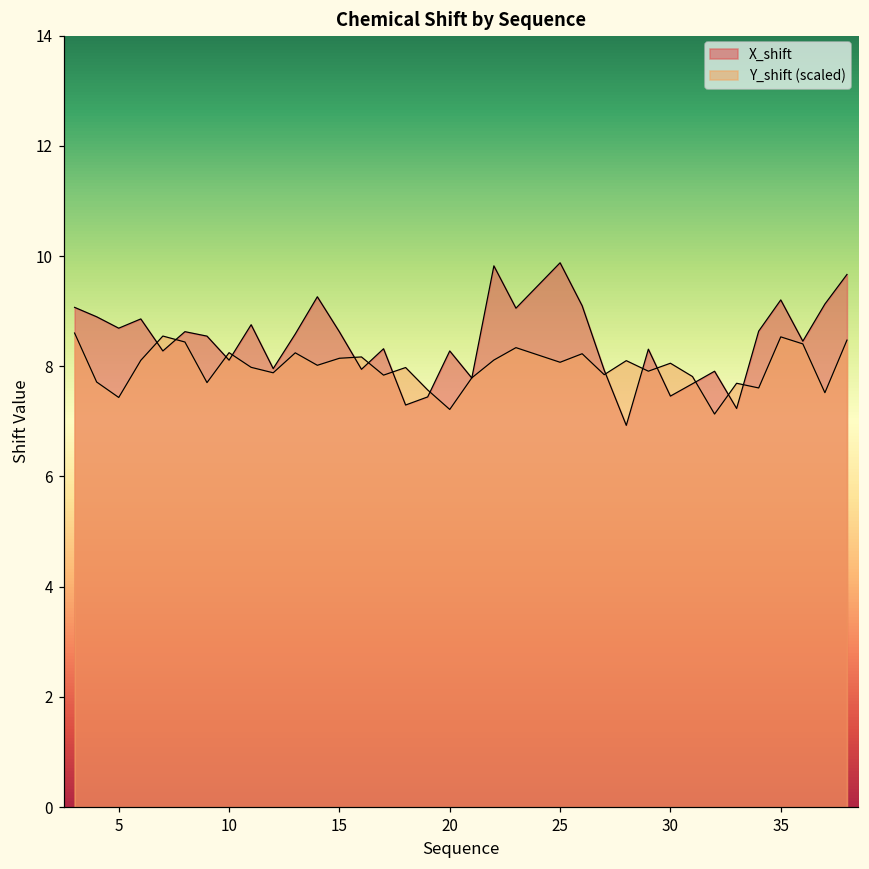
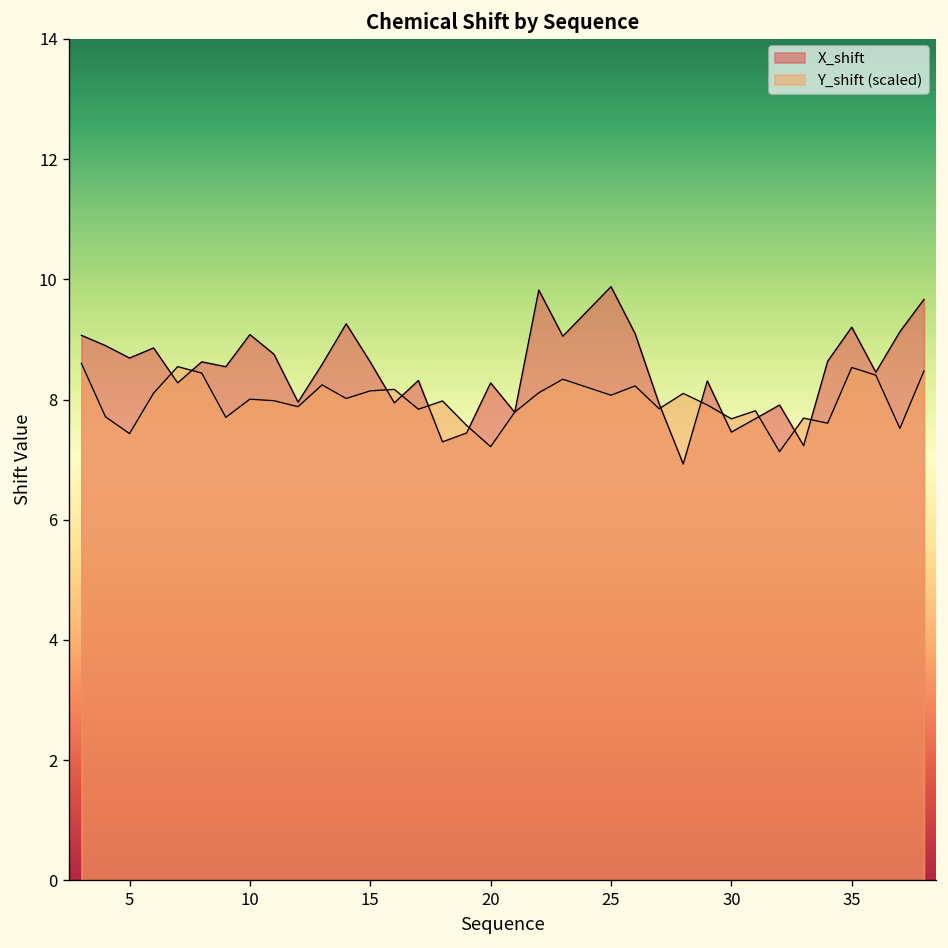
X_shift, 10: 8.1 -> 9.1
Y_shift (scaled), 10: 8.2 -> 8.0
Y_shift (scaled), 30: 8.1 -> 7.7
